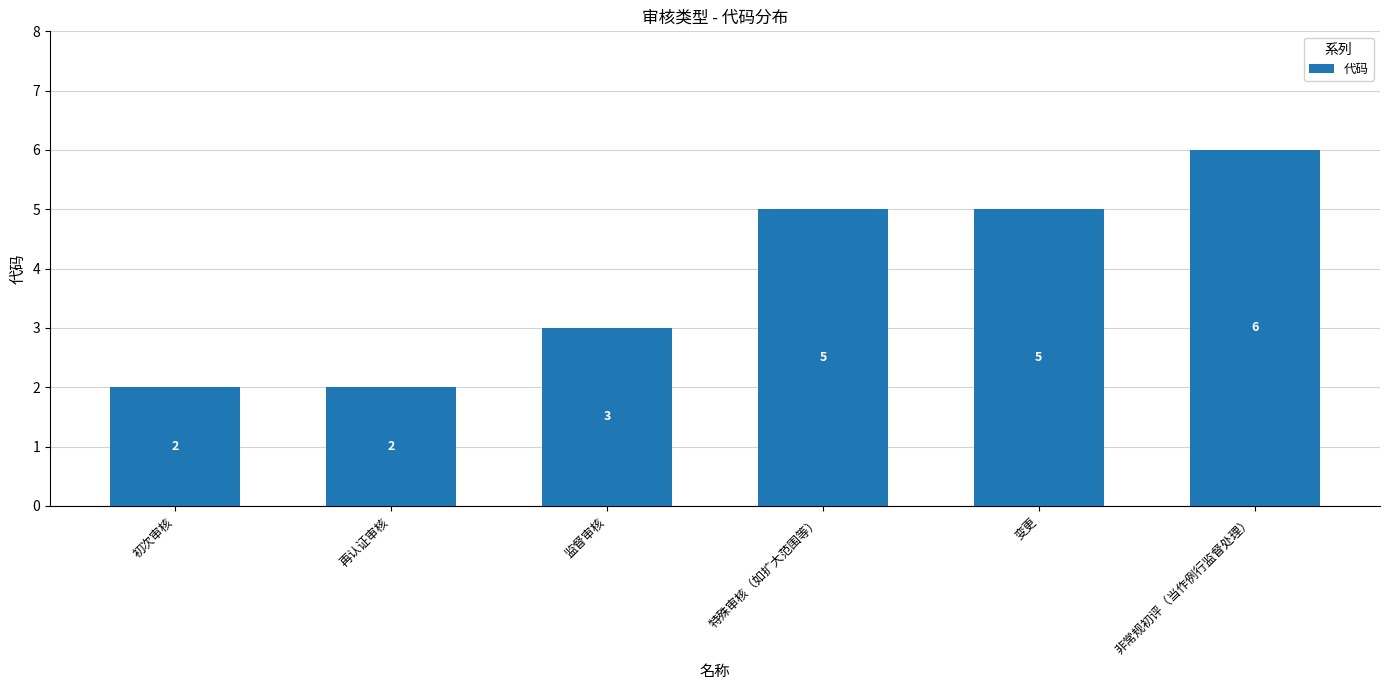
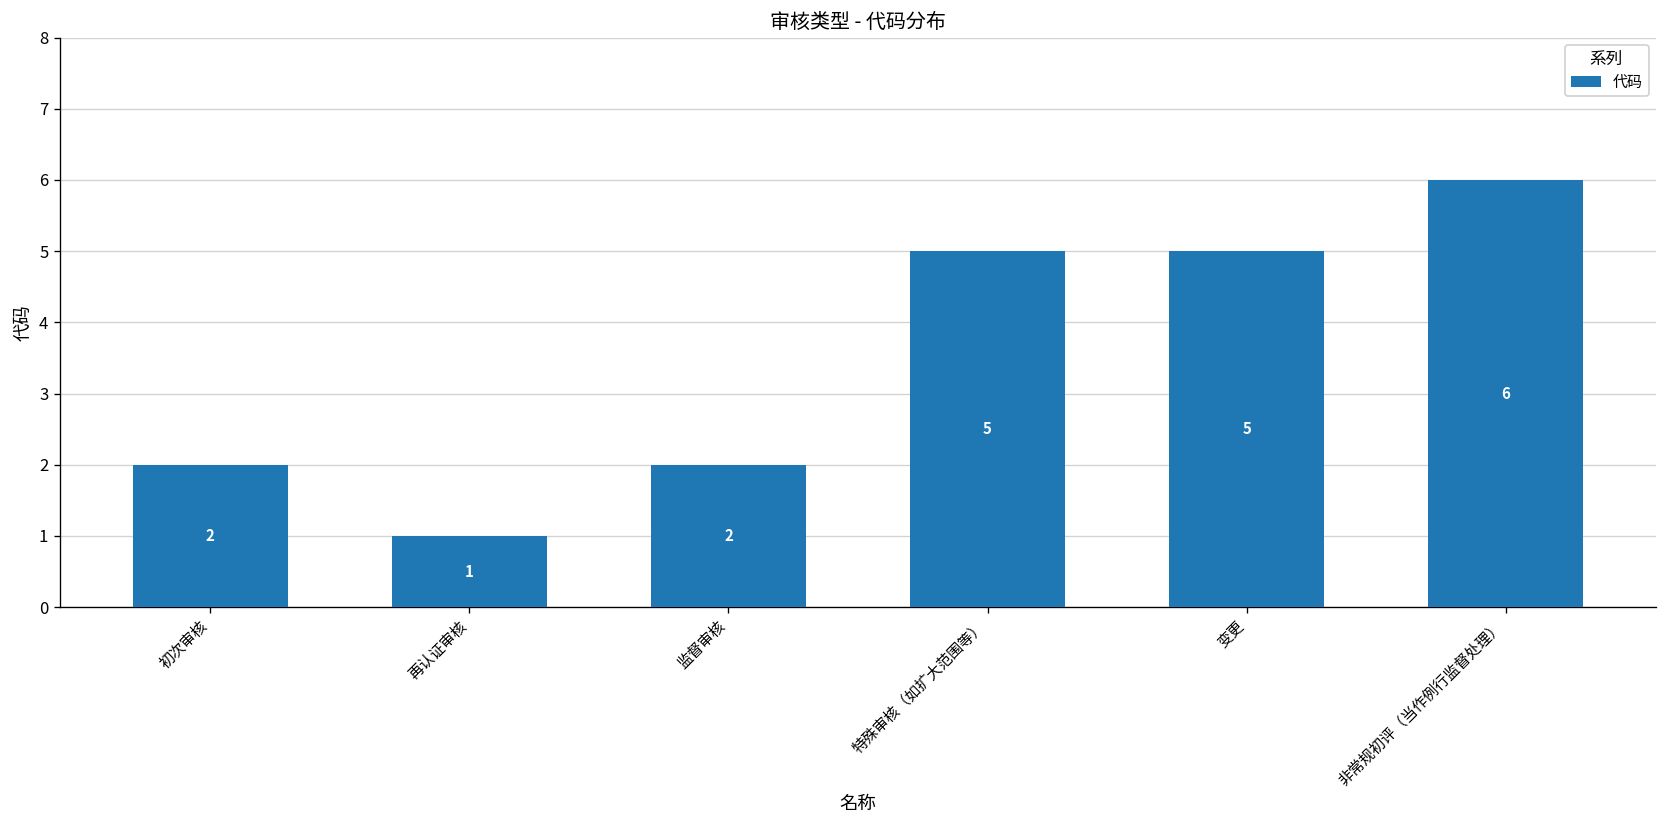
再认证审核: 2 -> 1
监督审核: 3 -> 2
